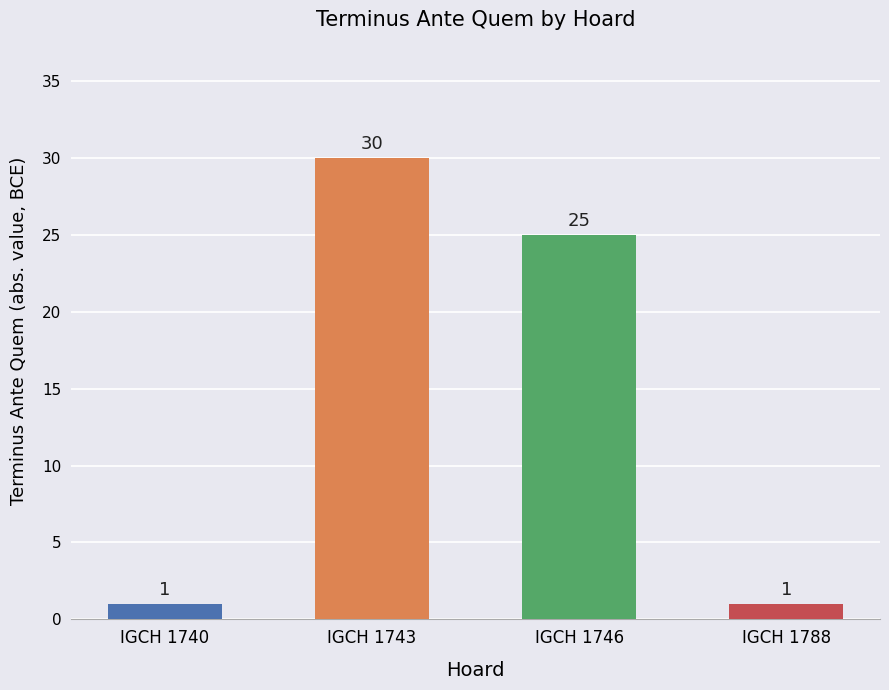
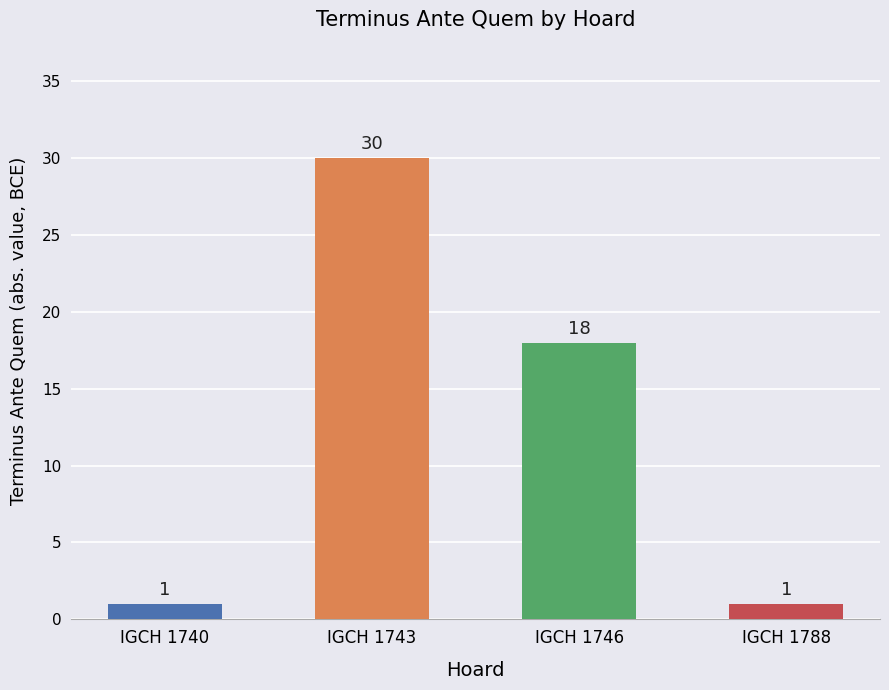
IGCH 1746: 25 -> 18
